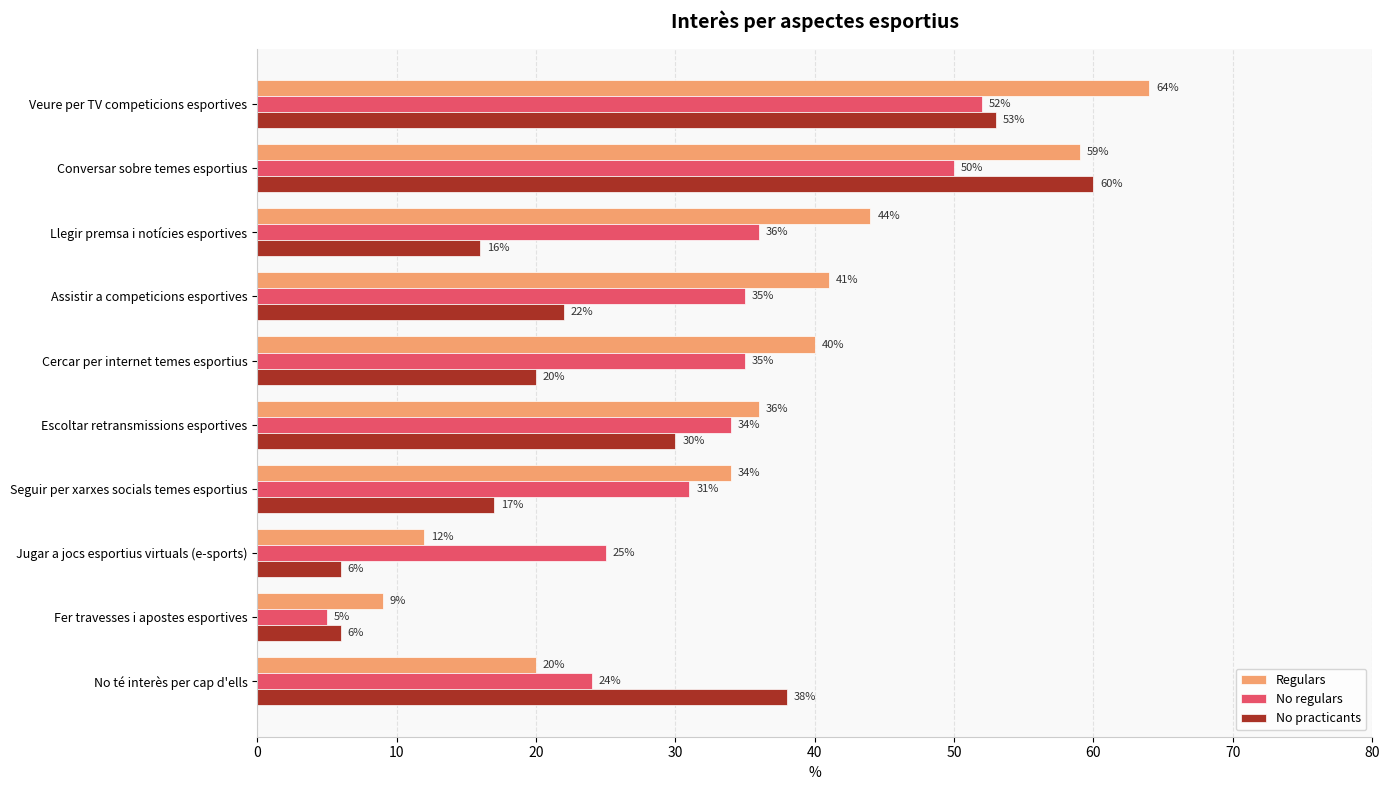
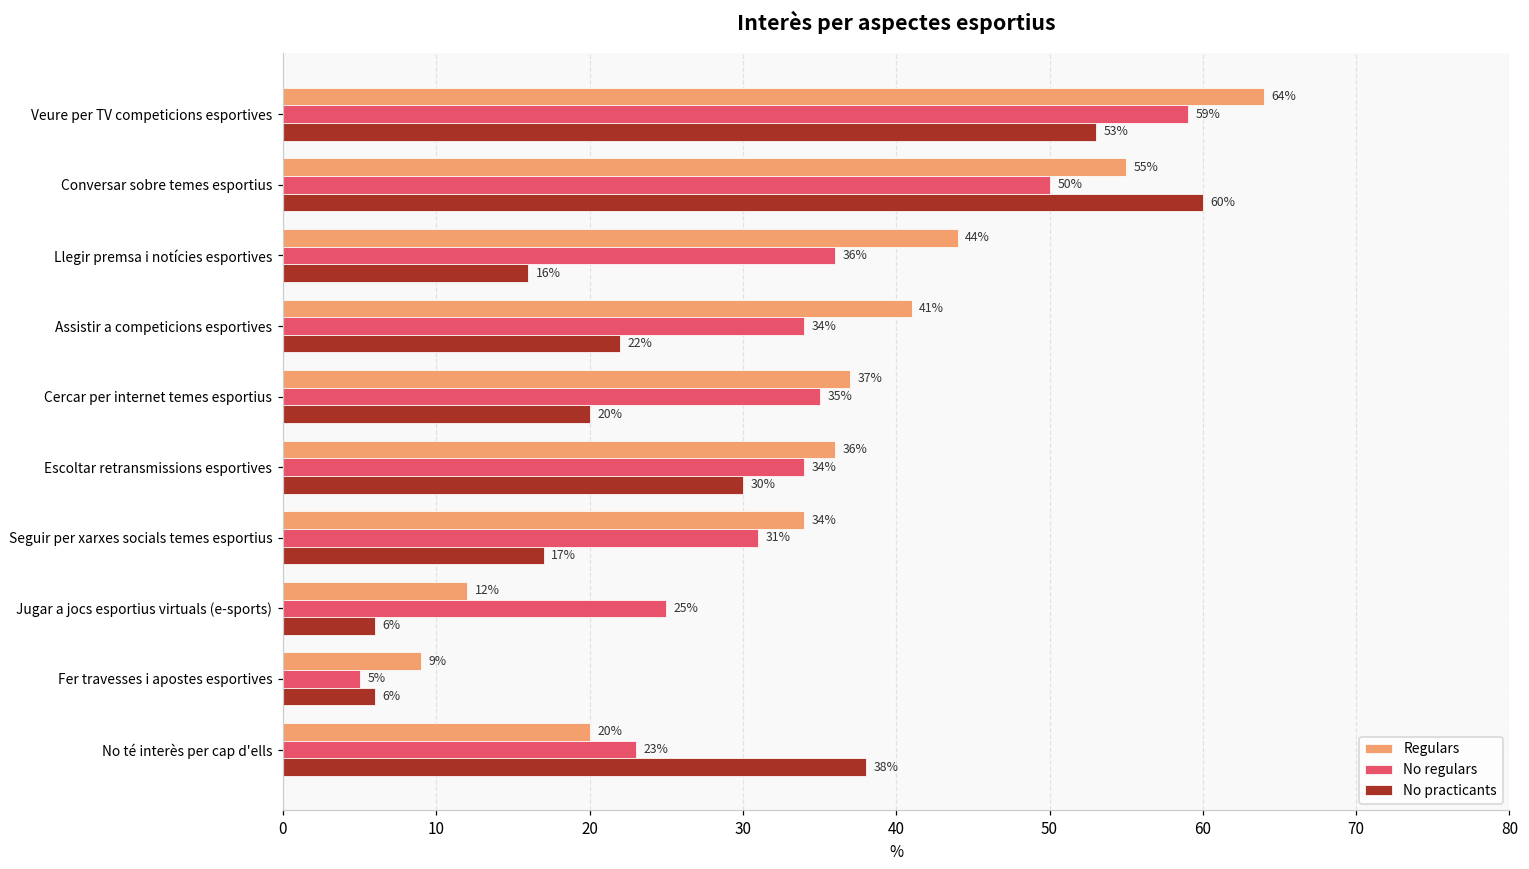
No regulars, Veure per TV competicions esportives: 52% -> 59%
Regulars, Conversar sobre temes esportius: 59% -> 55%
No regulars, Assistir a competicions esportives: 35% -> 34%
Regulars, Cercar per internet temes esportius: 40% -> 37%
No regulars, No té interès per cap d'ells: 24% -> 23%
